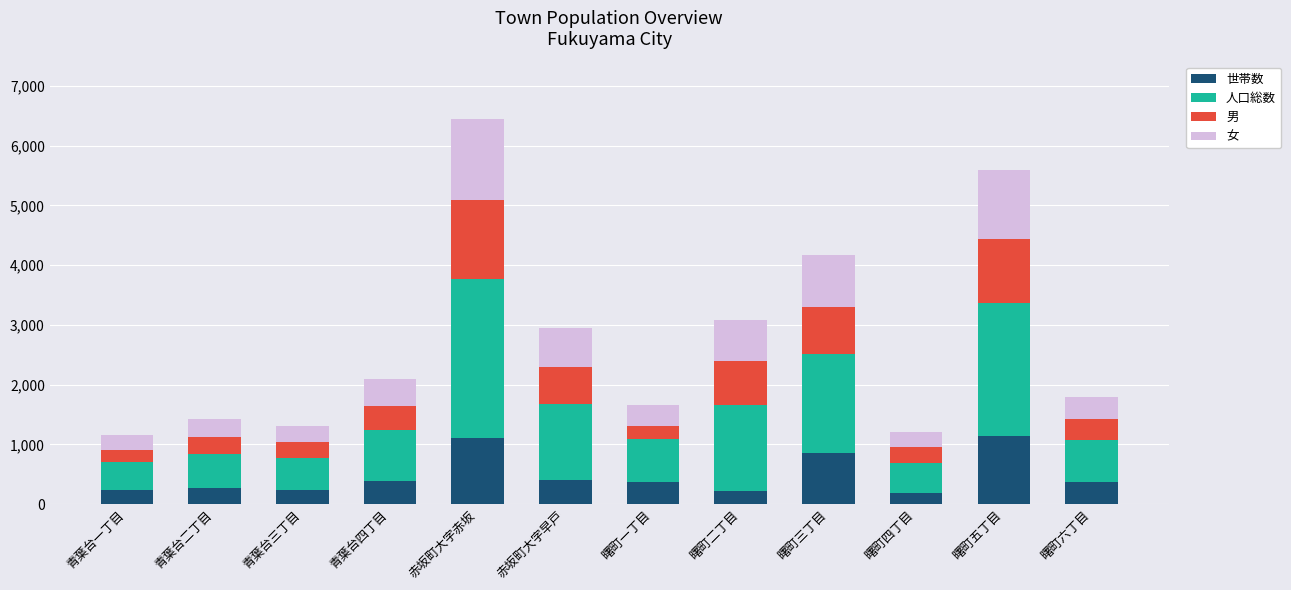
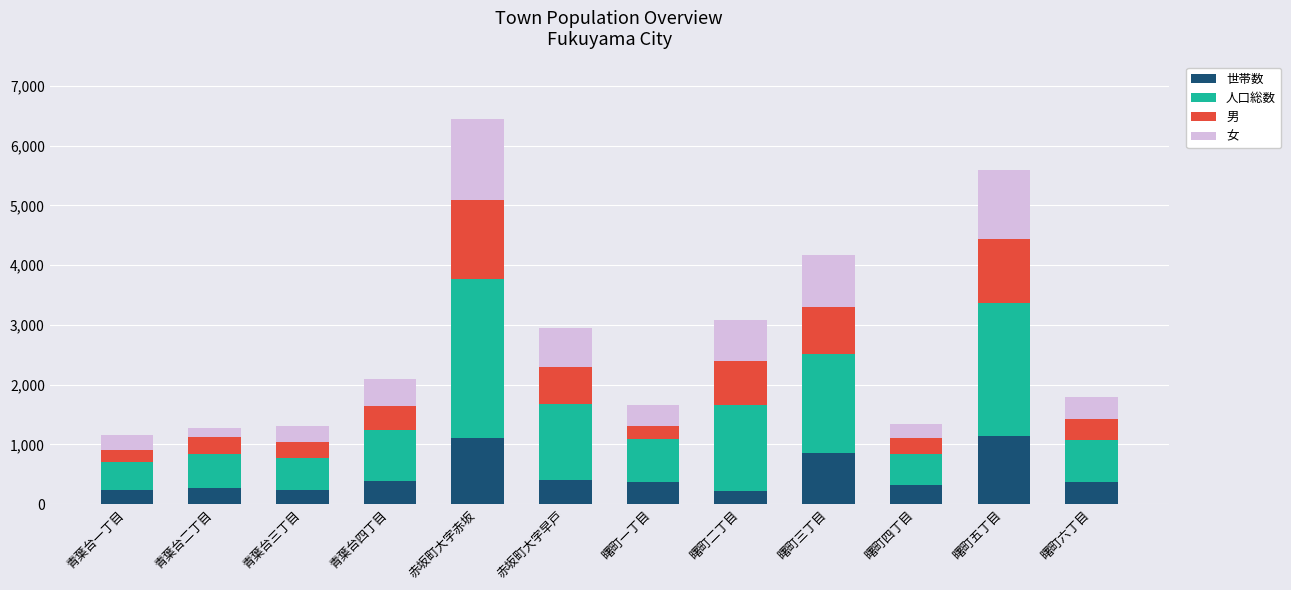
女, 青葉台二丁目: 300 -> 200
世帯数, 曙町四丁目: 200 -> 300
